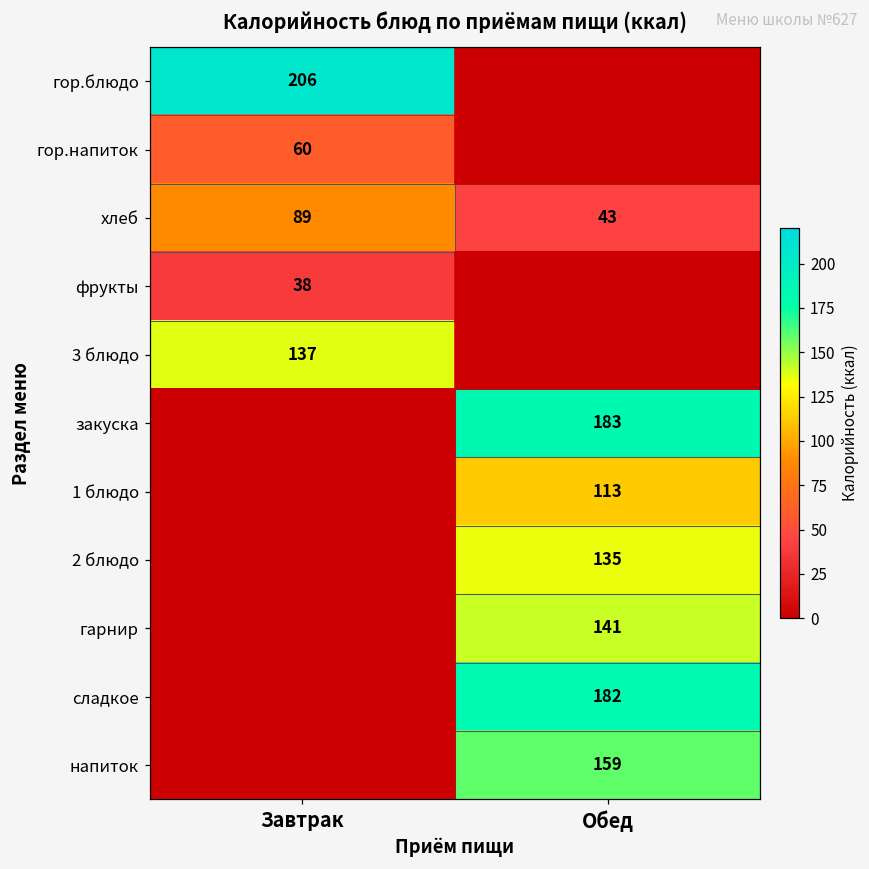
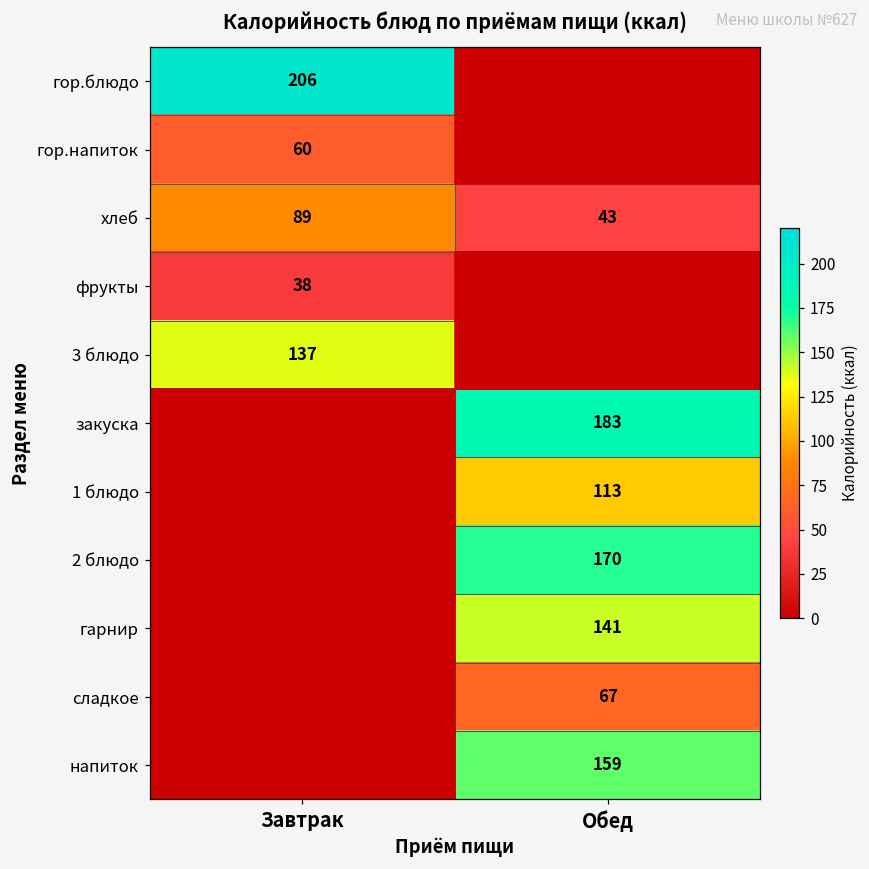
2 блюдо, Обед: 135 -> 170
сладкое, Обед: 182 -> 67
